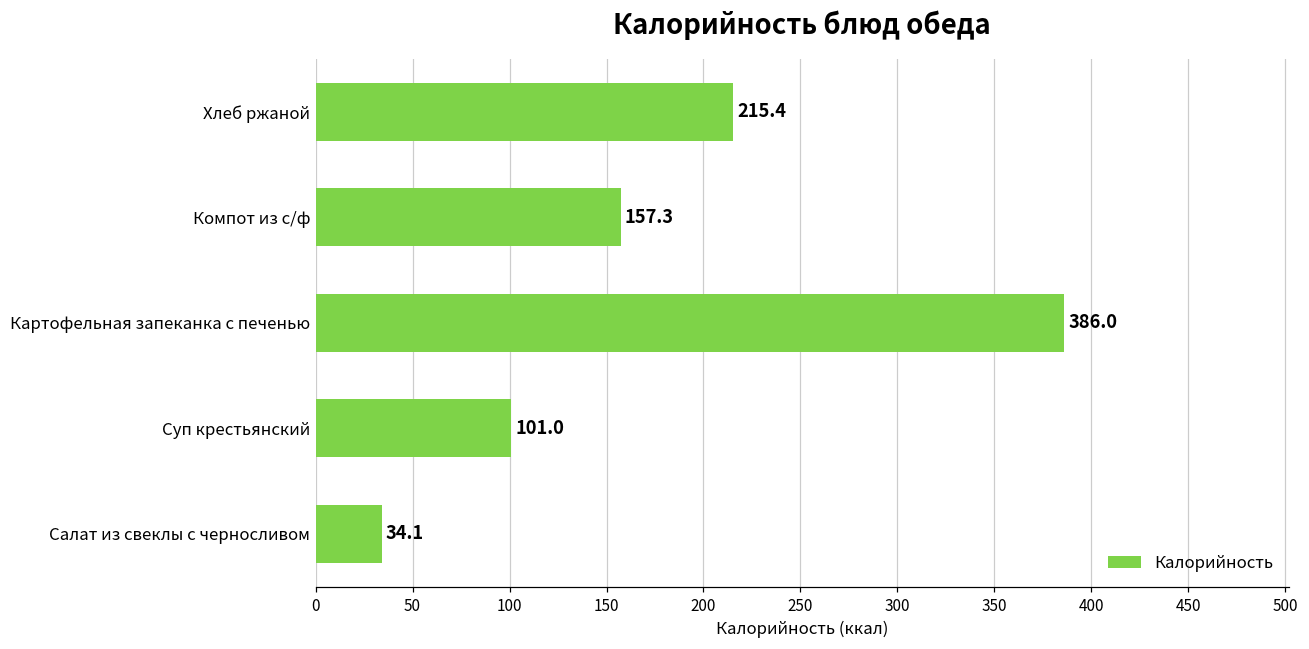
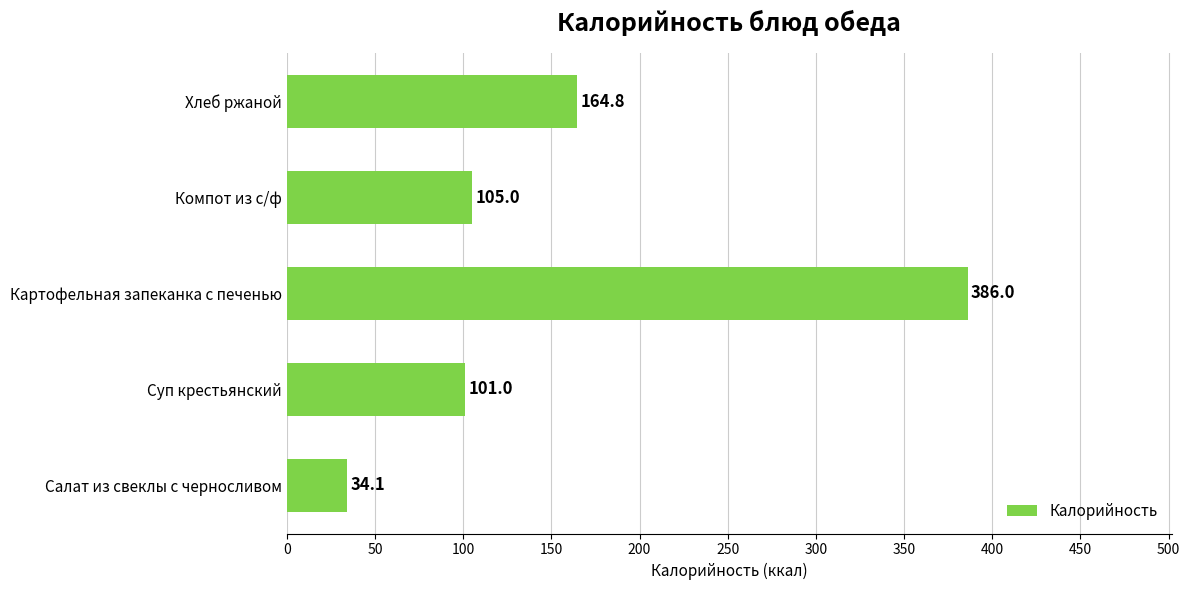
Хлеб ржаной: 215.4 -> 164.8
Компот из с/ф: 157.3 -> 105.0
